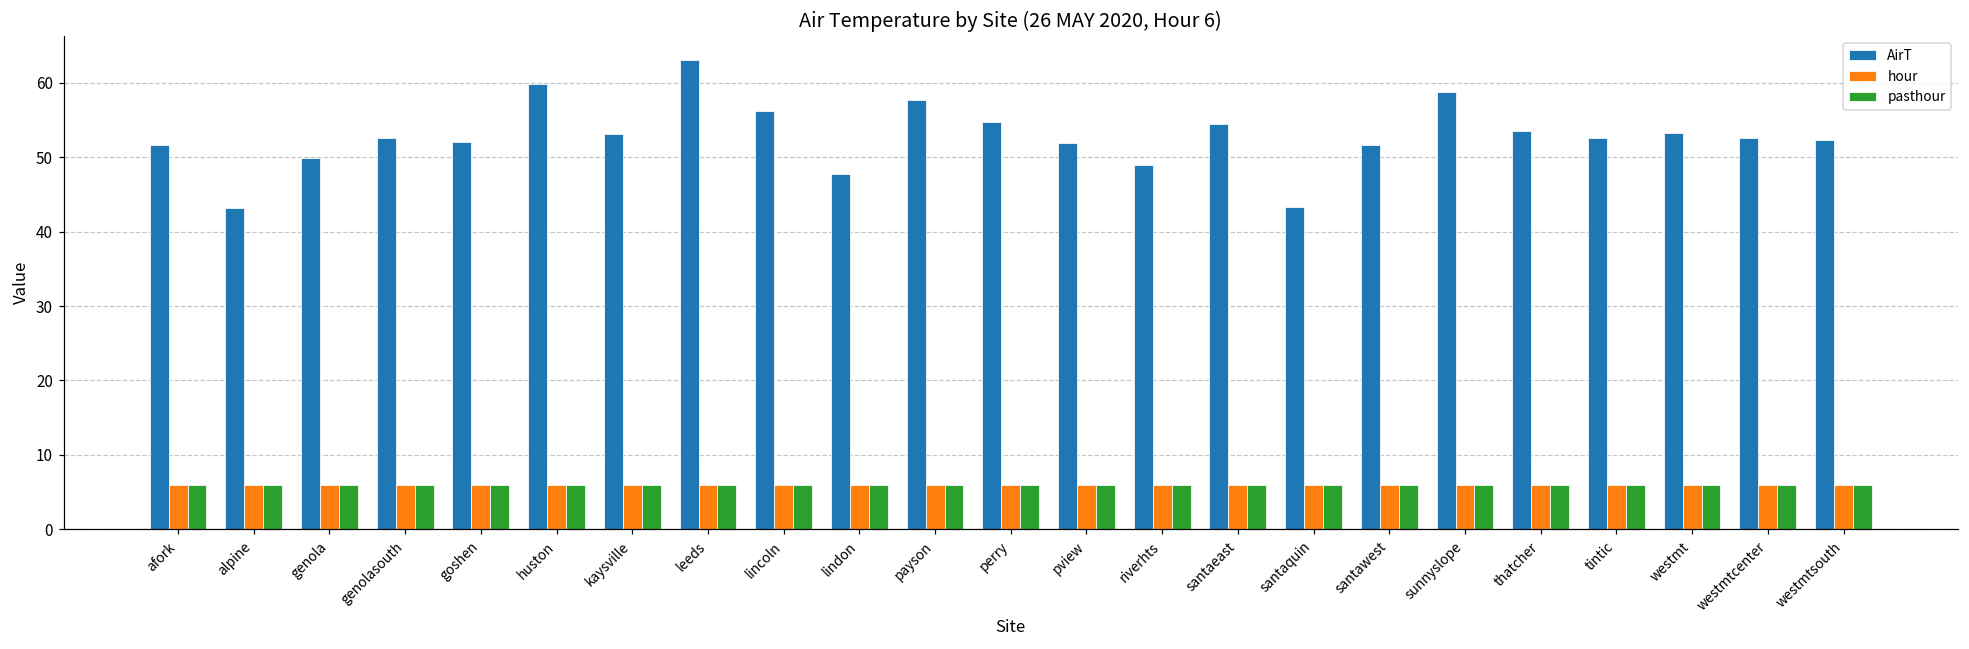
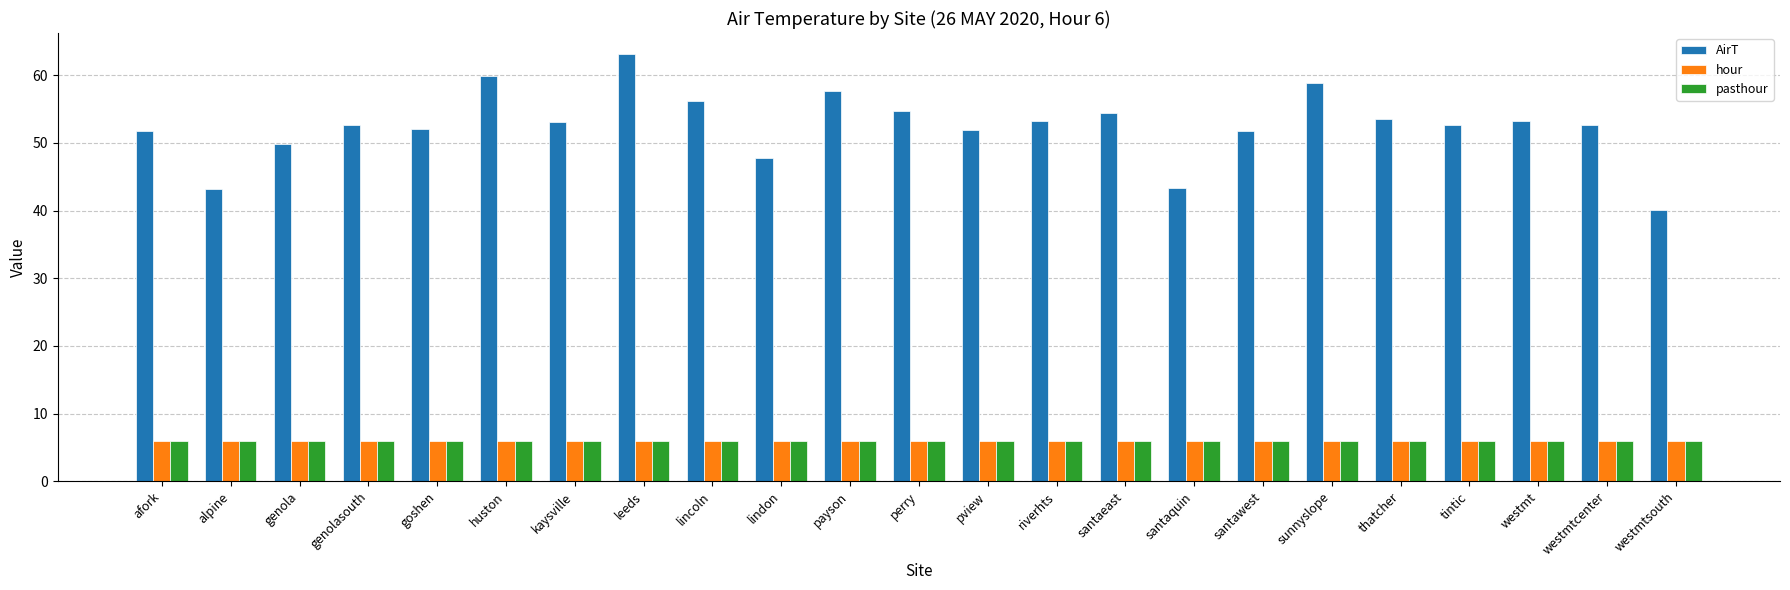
AirT, riverhts: 49 -> 53
AirT, westmtsouth: 52 -> 40
